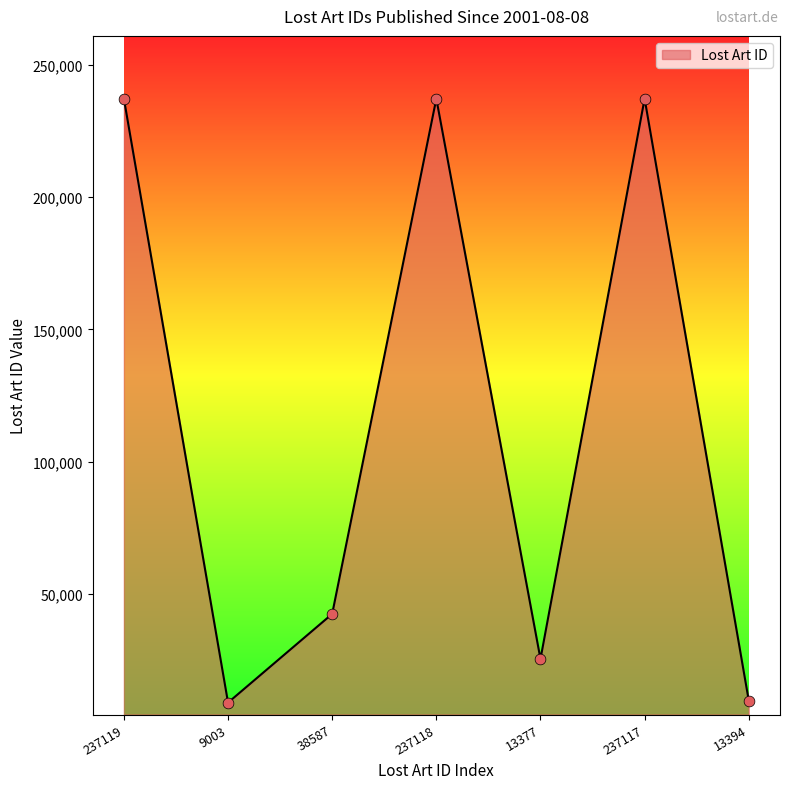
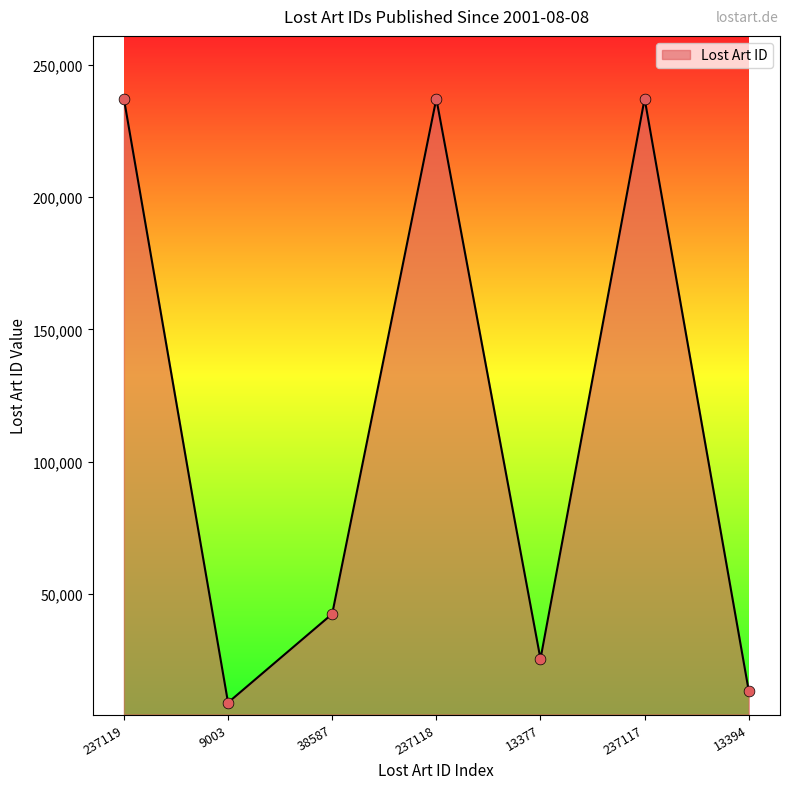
13394: 10,000 -> 13,000
